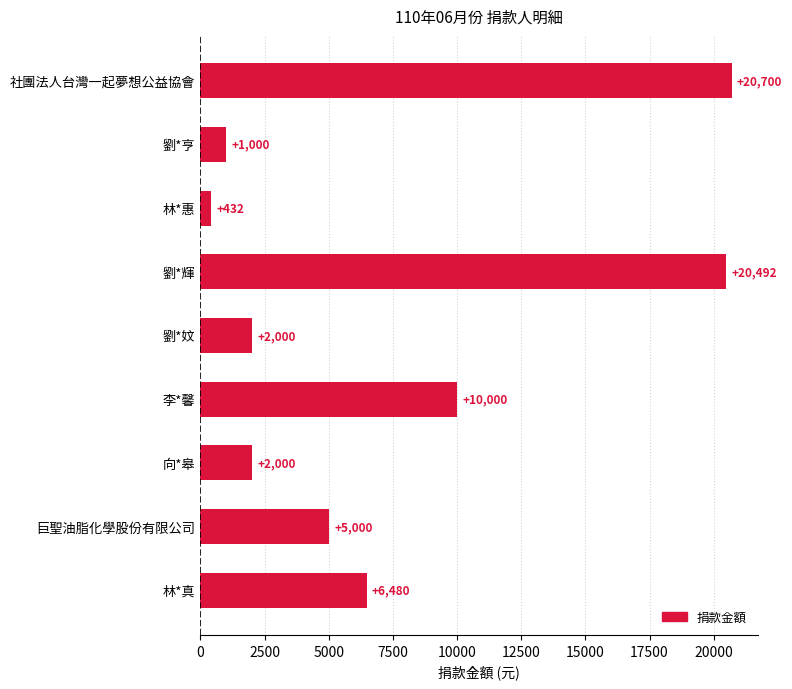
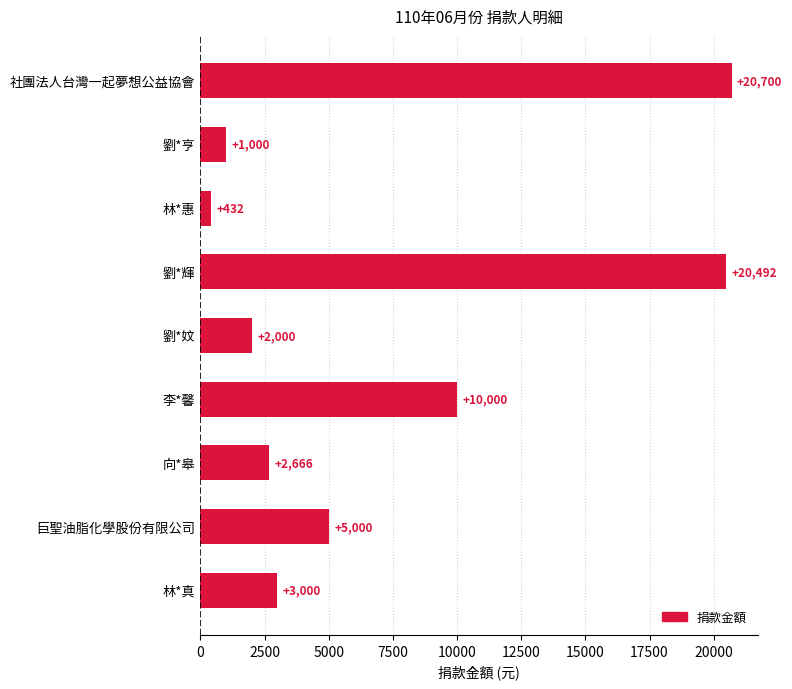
向*皋: +2,000 -> +2,666
林*真: +6,480 -> +3,000
